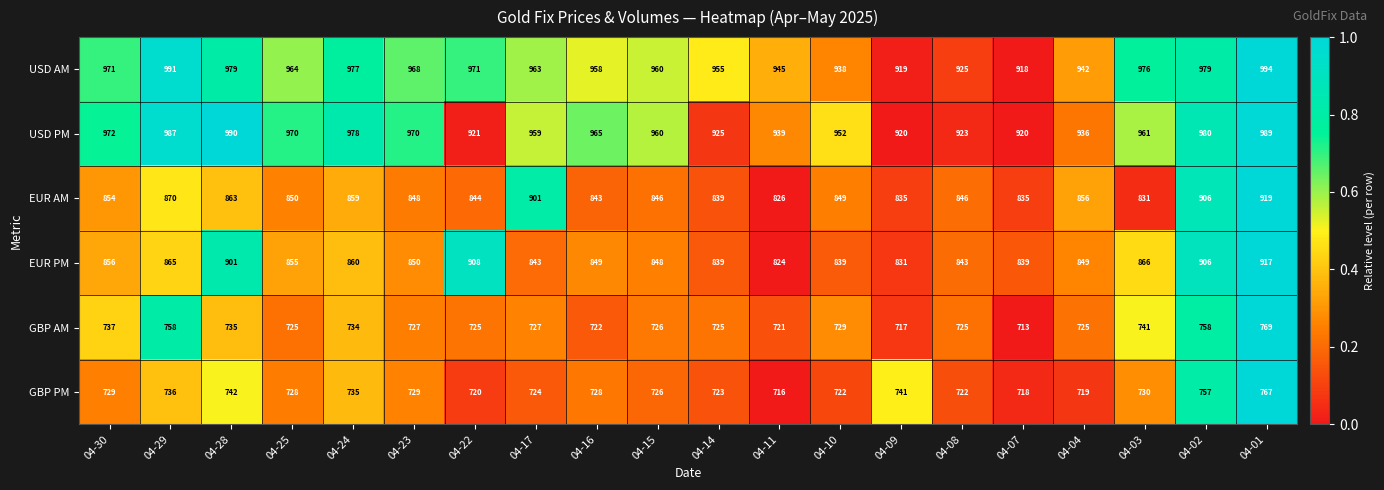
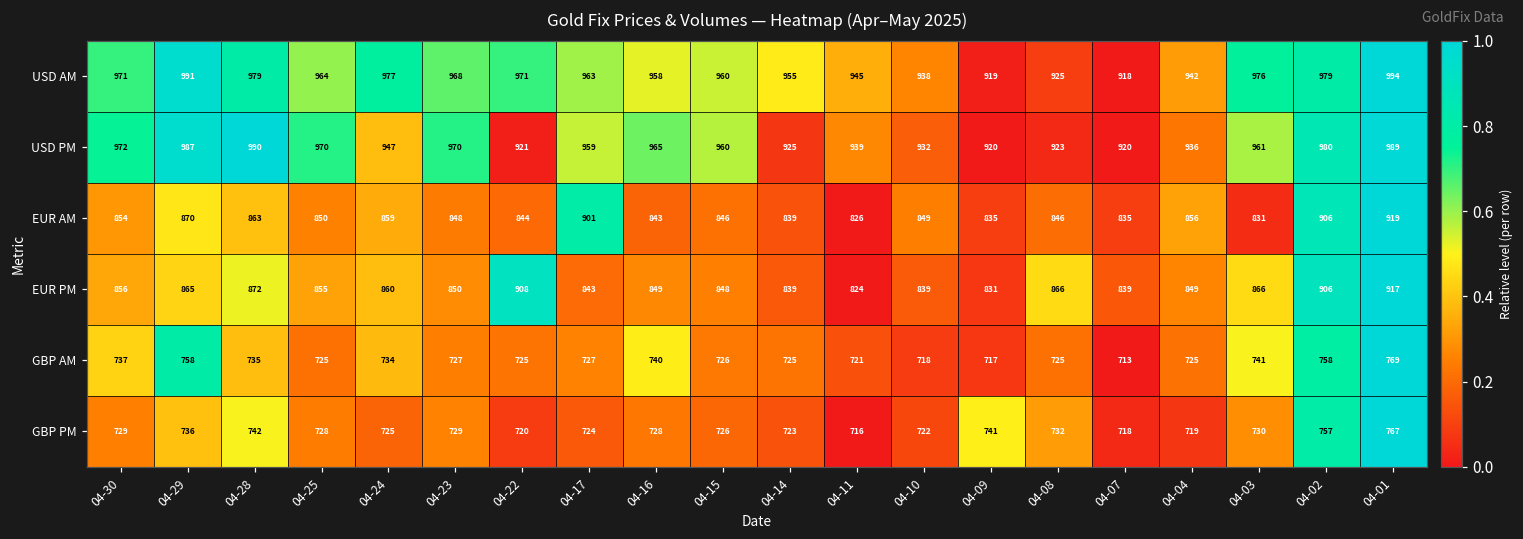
USD PM, 04-24: 978 -> 947
USD PM, 04-10: 952 -> 932
EUR PM, 04-28: 901 -> 872
EUR PM, 04-08: 843 -> 866
GBP AM, 04-16: 722 -> 740
GBP AM, 04-10: 729 -> 718
GBP PM, 04-24: 735 -> 725
GBP PM, 04-08: 722 -> 732
